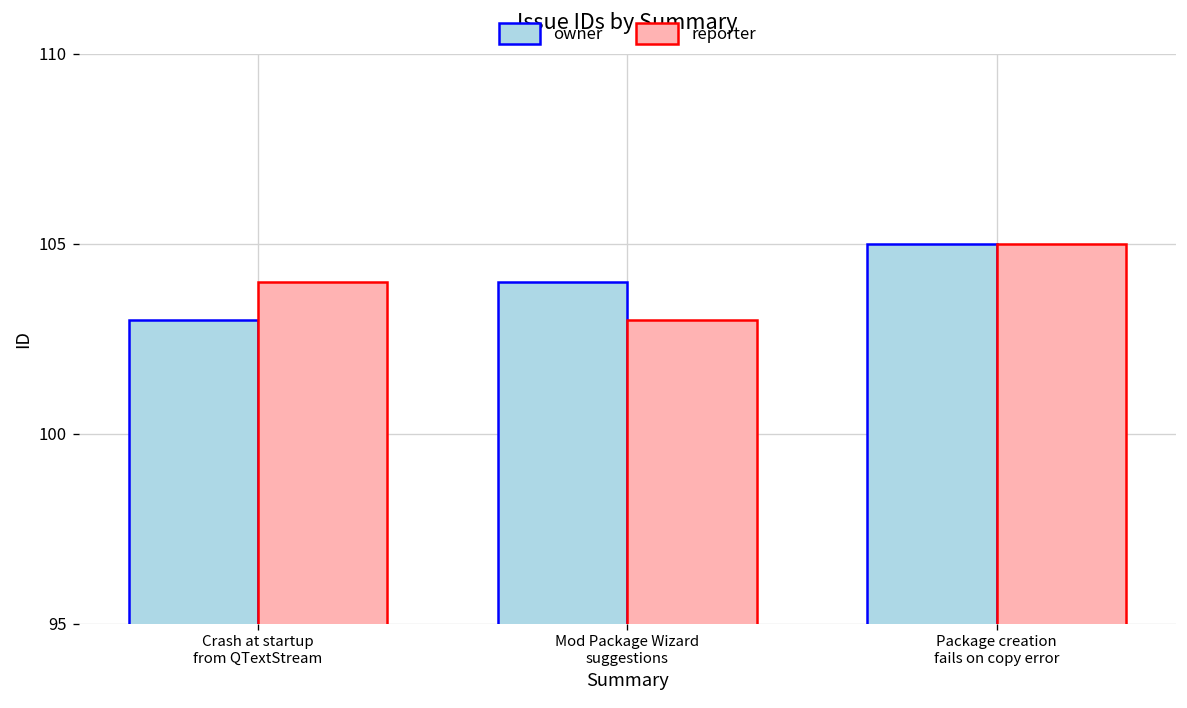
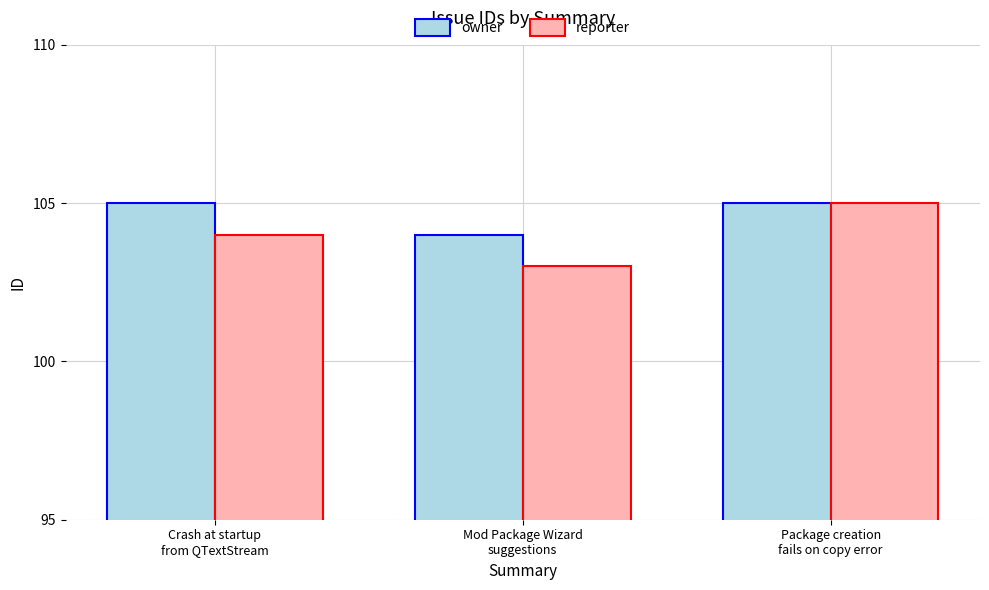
owner, Crash at startup from QTextStream: 103 -> 105
